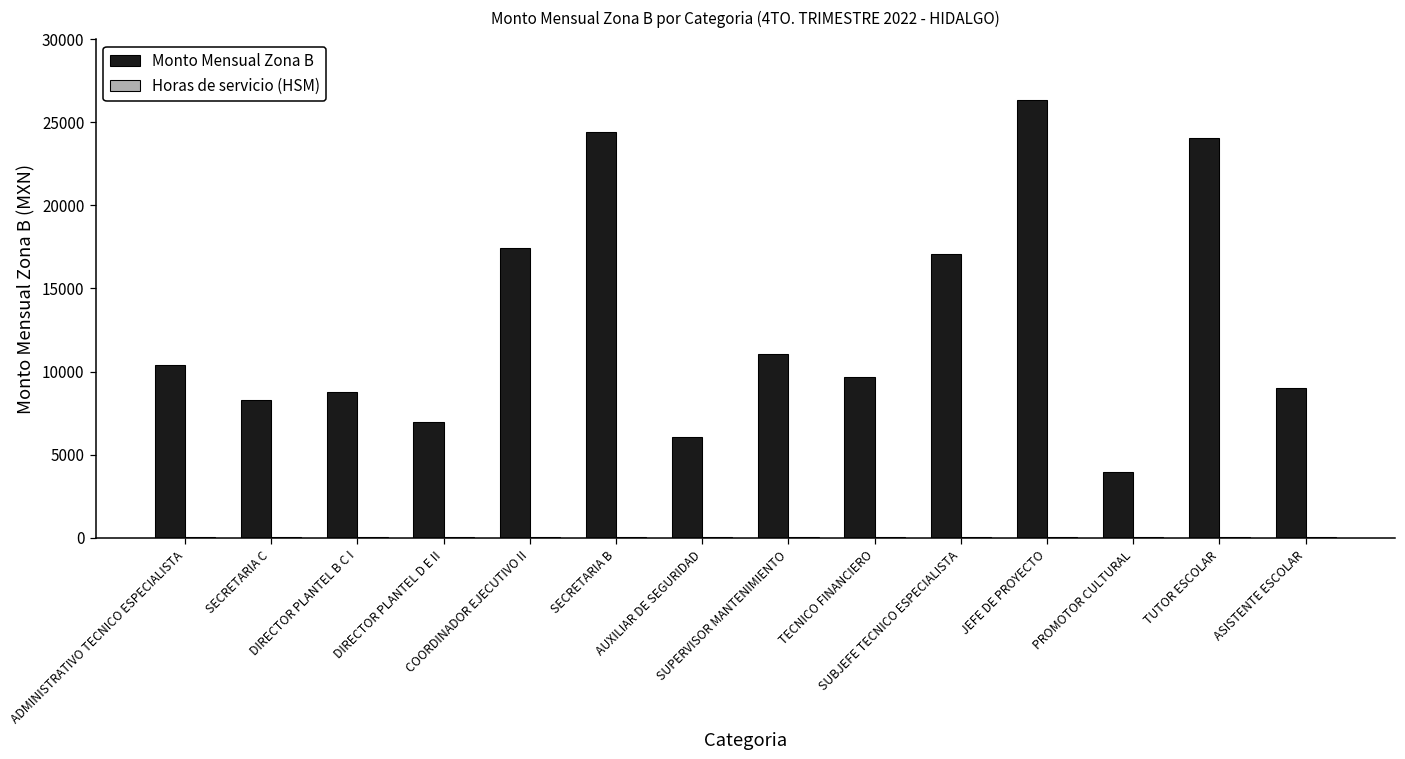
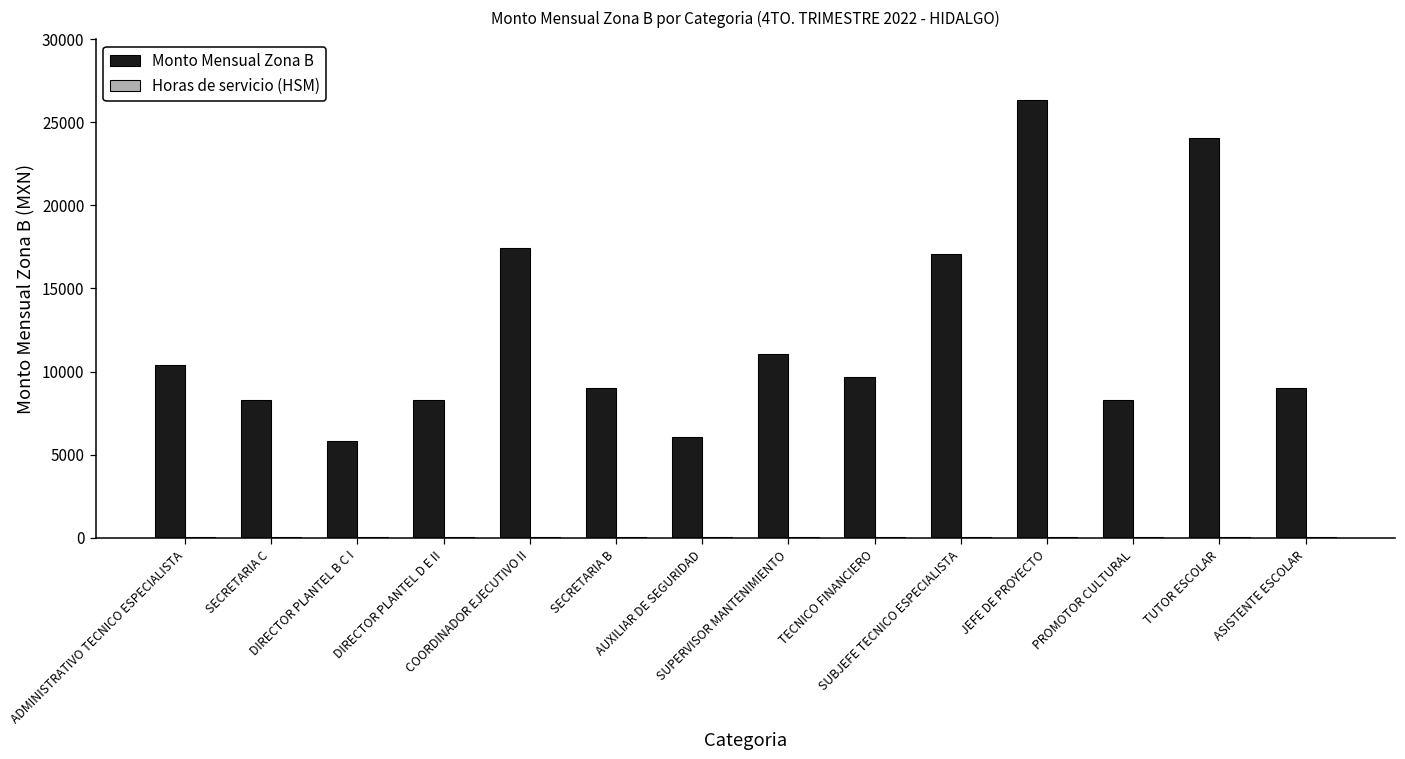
Monto Mensual Zona B, DIRECTOR PLANTEL B C I: 8800 -> 5800
Monto Mensual Zona B, DIRECTOR PLANTEL D E II: 6900 -> 8300
Monto Mensual Zona B, SECRETARIA B: 24400 -> 9000
Monto Mensual Zona B, PROMOTOR CULTURAL: 3900 -> 8300
